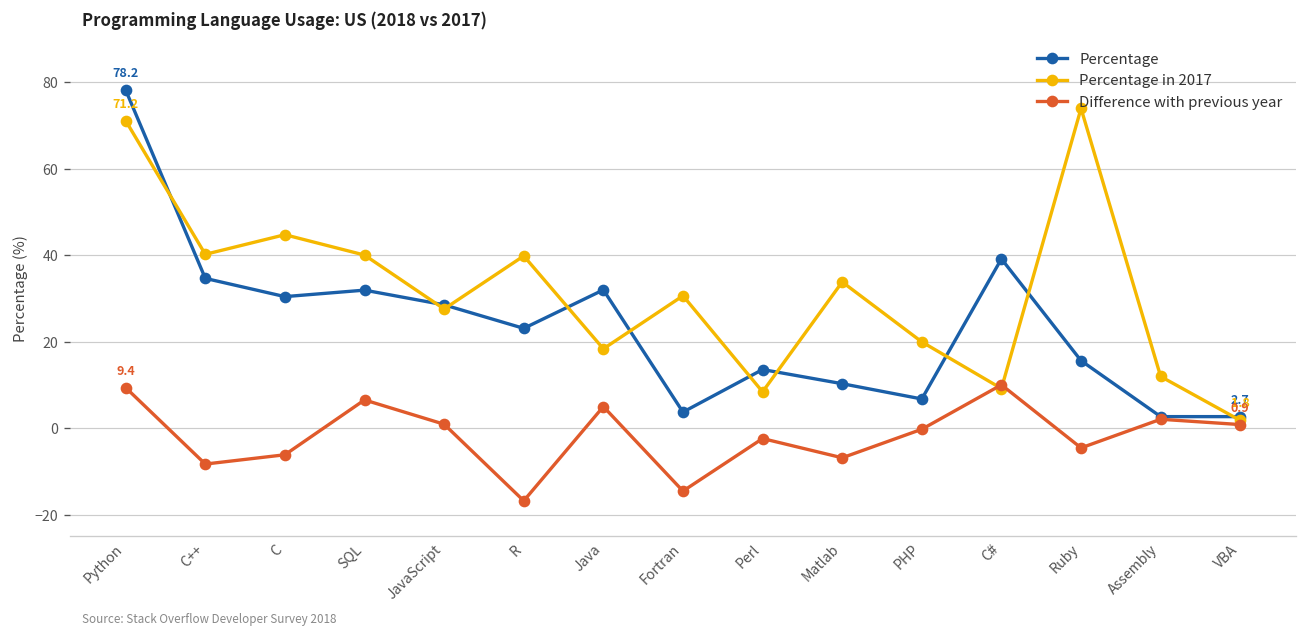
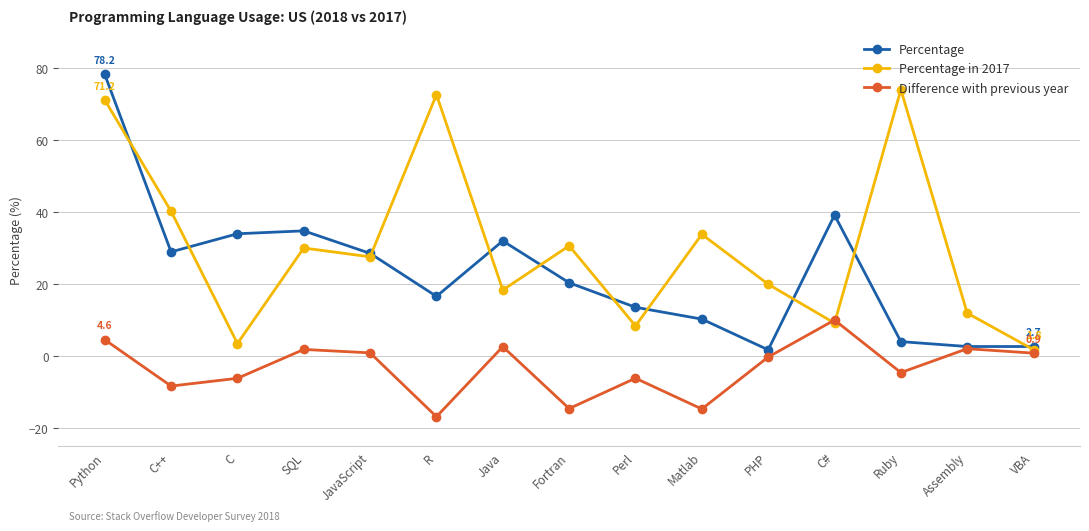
Difference with previous year, Python: 9.4 -> 4.6
Percentage, C++: 35 -> 29
Percentage, C: 30 -> 34
Percentage in 2017, C: 45 -> 4
Percentage, SQL: 32 -> 35
Percentage in 2017, SQL: 40 -> 30
Difference with previous year, SQL: 7 -> 2
Percentage, R: 23 -> 17
Percentage in 2017, R: 40 -> 73
Difference with previous year, Java: 5 -> 3
Percentage, Fortran: 4 -> 20
Difference with previous year, Perl: -2 -> -6
Difference with previous year, Matlab: -7 -> -15
Percentage, PHP: 7 -> 2
Percentage, Ruby: 16 -> 4
